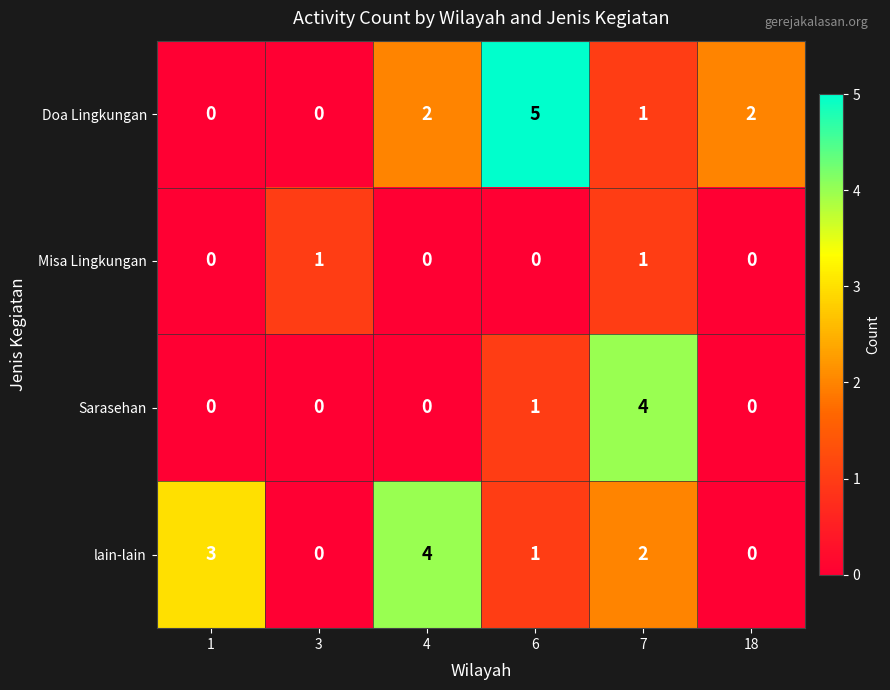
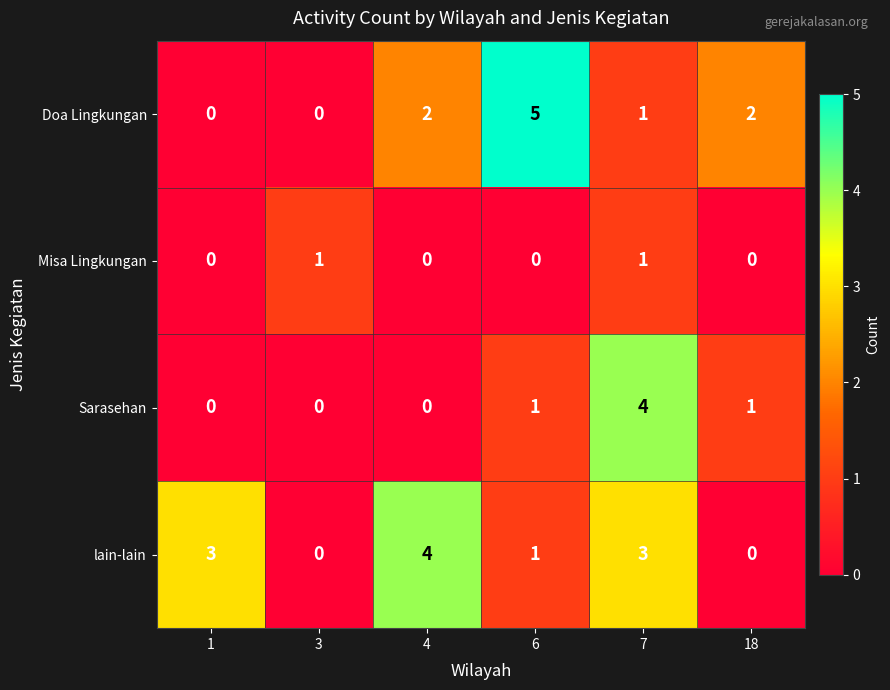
Sarasehan, 18: 0 -> 1
lain-lain, 7: 2 -> 3
